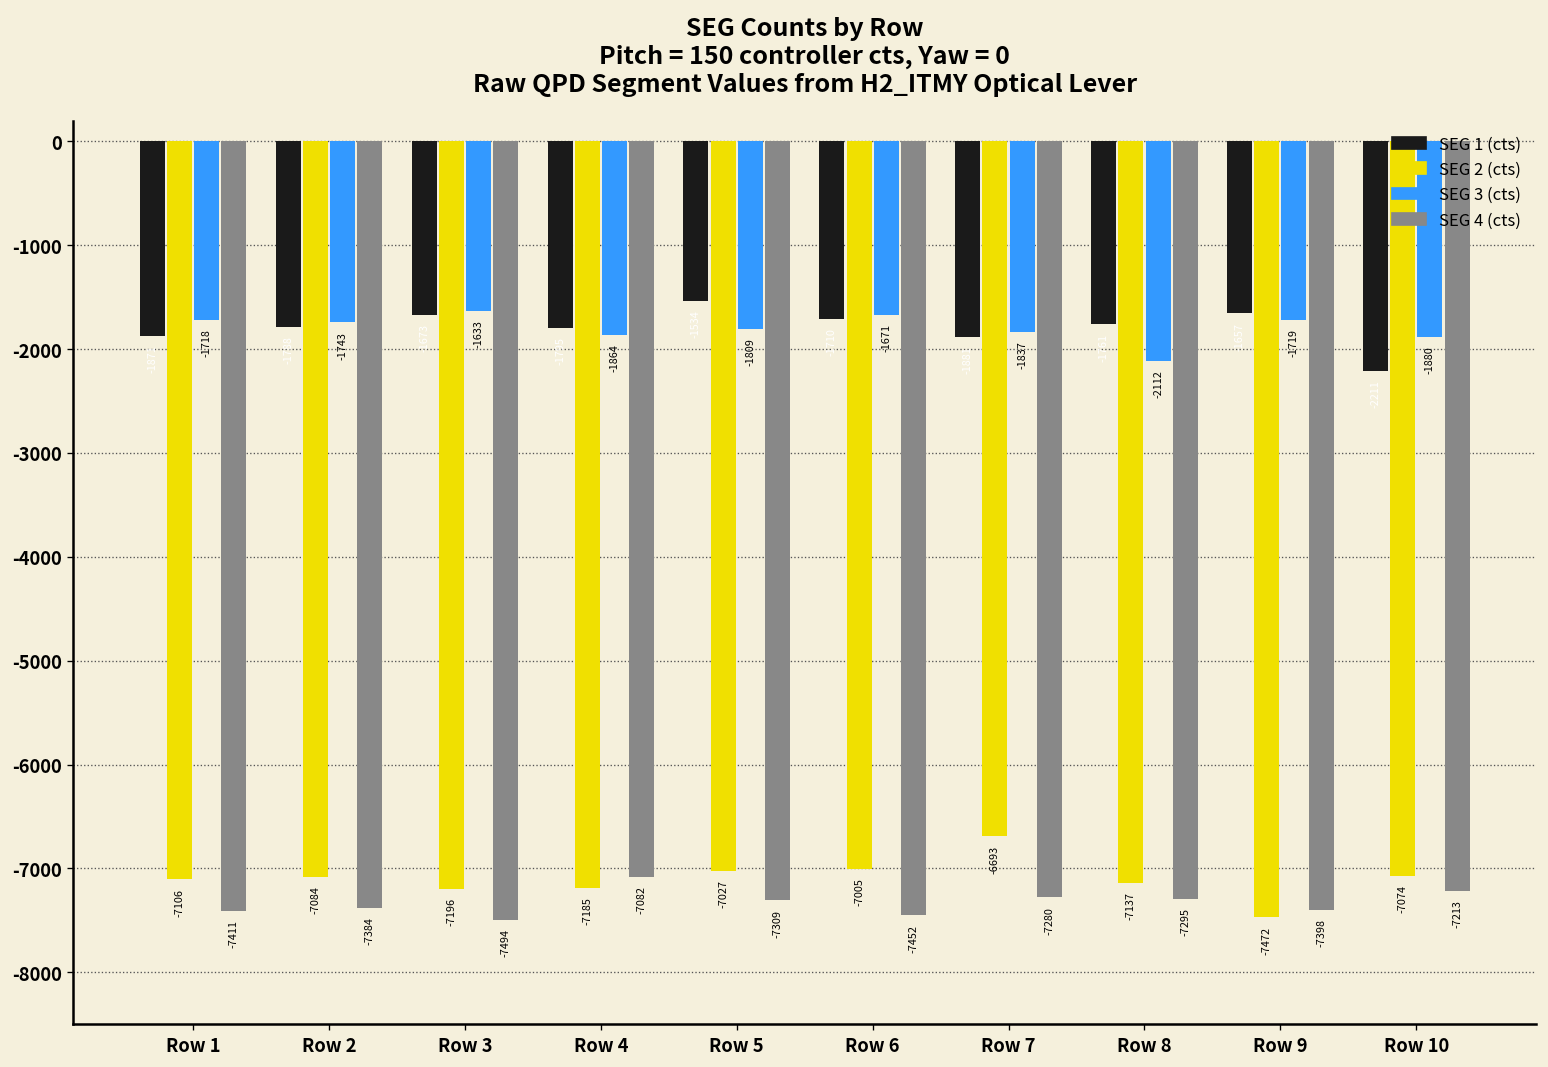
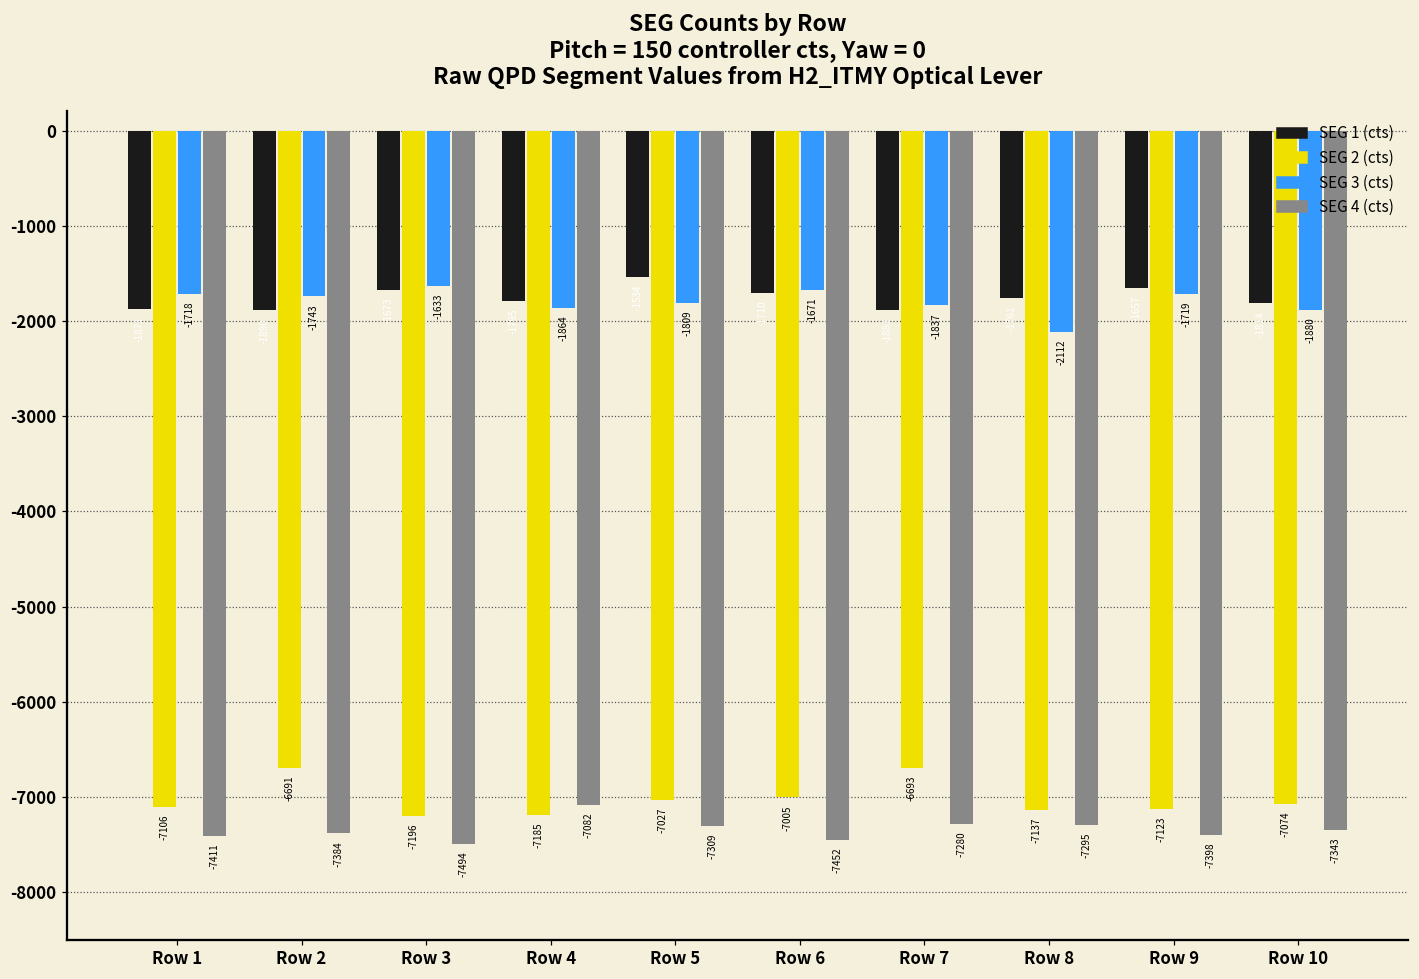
SEG 1 (cts), Row 2: -1800 -> -1900
SEG 2 (cts), Row 2: -7084 -> -6691
SEG 2 (cts), Row 9: -7472 -> -7123
SEG 1 (cts), Row 10: -2200 -> -1800
SEG 4 (cts), Row 10: -7213 -> -7343
